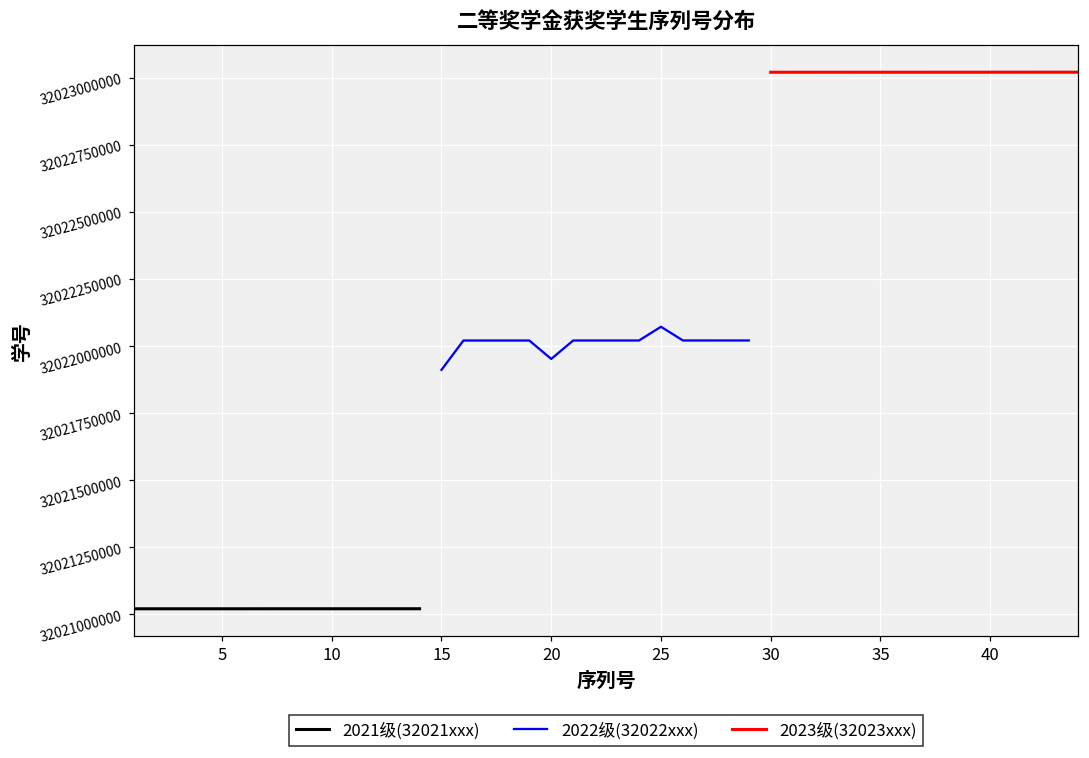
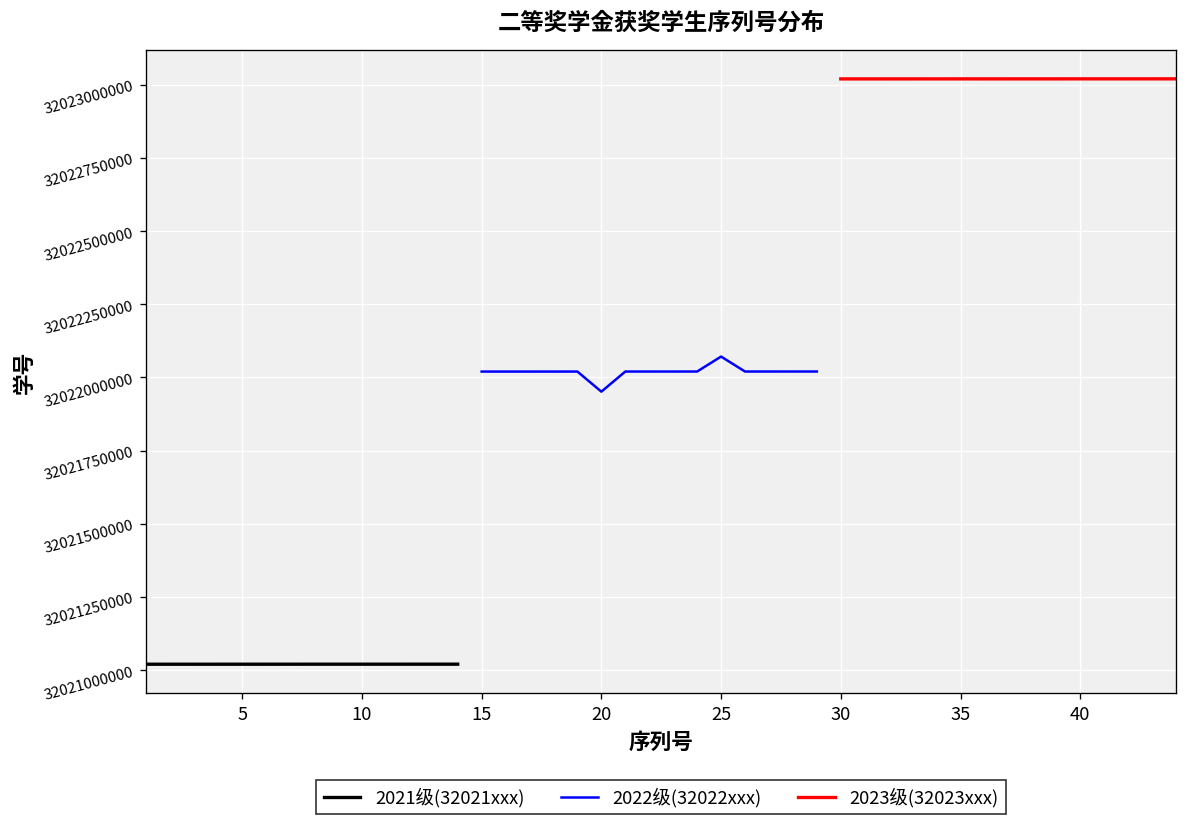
2022级(32022xxx), 15: 32021910000 -> 32022020000
